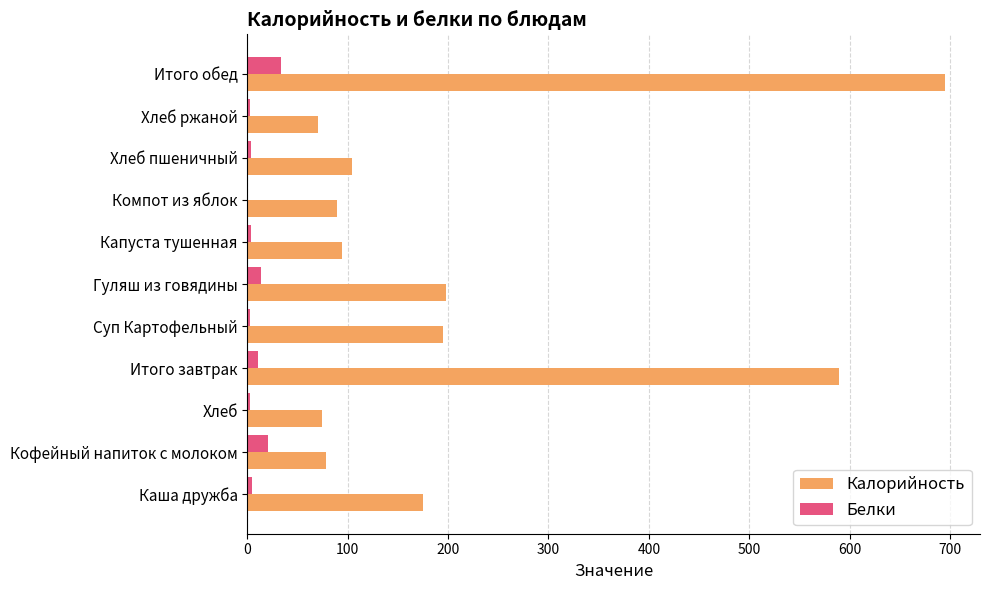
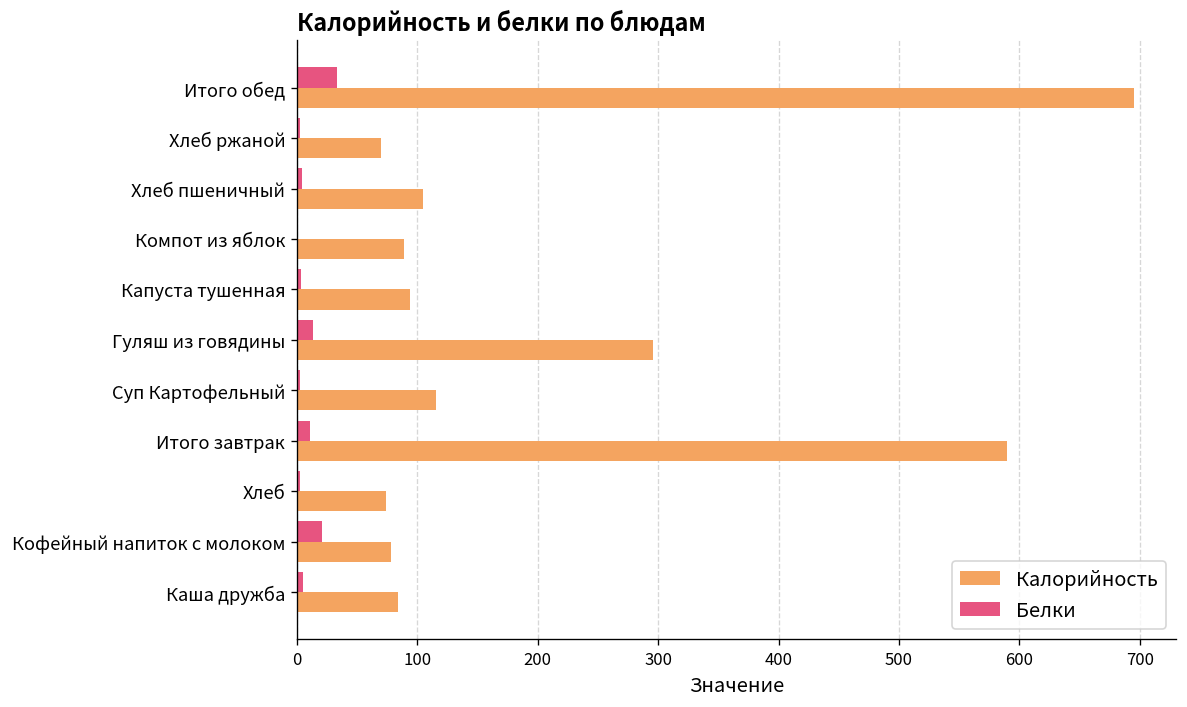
Калорийность, Гуляш из говядины: 198 -> 296
Калорийность, Суп Картофельный: 195 -> 115
Калорийность, Каша дружба: 175 -> 84
